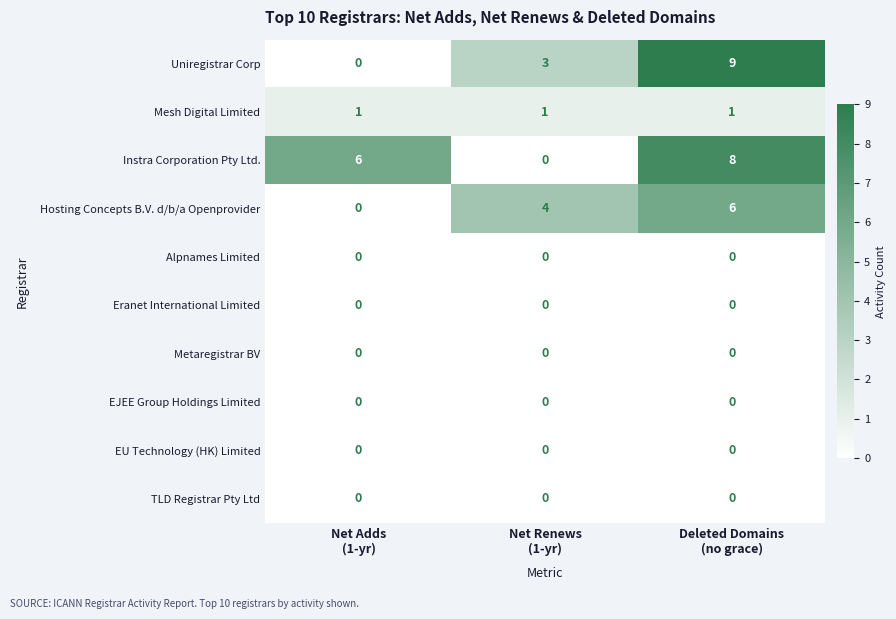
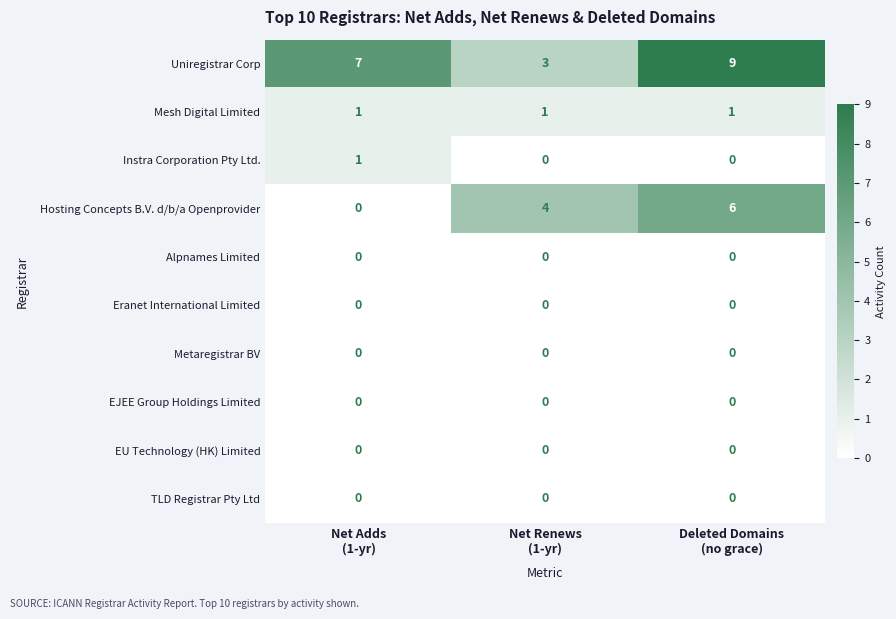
Uniregistrar Corp, Net Adds (1-yr): 0 -> 7
Instra Corporation Pty Ltd., Net Adds (1-yr): 6 -> 1
Instra Corporation Pty Ltd., Deleted Domains (no grace): 8 -> 0
